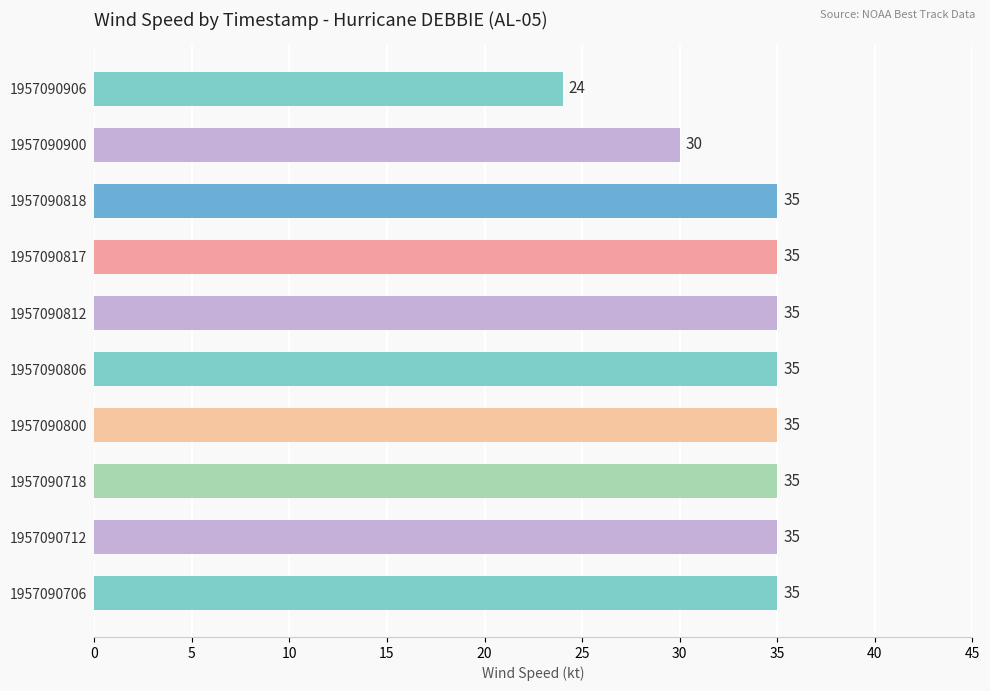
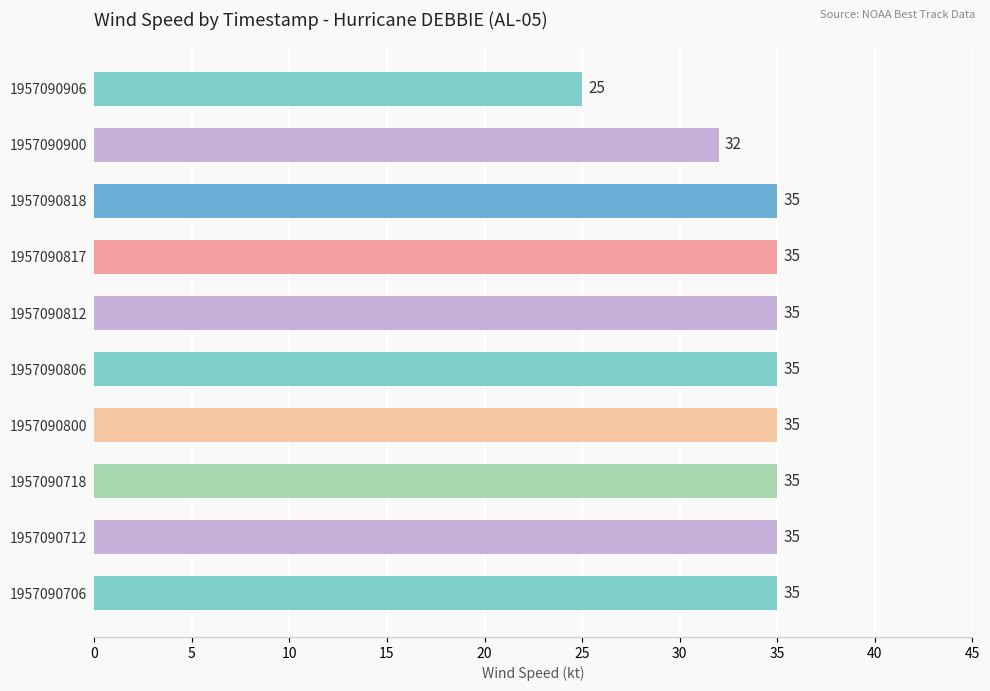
1957090906: 24 -> 25
1957090900: 30 -> 32
